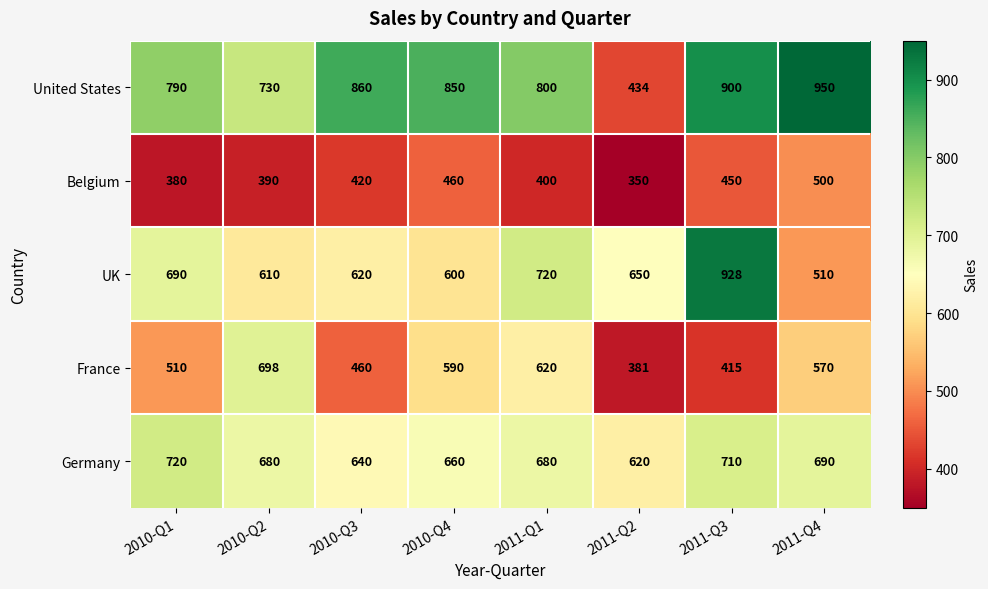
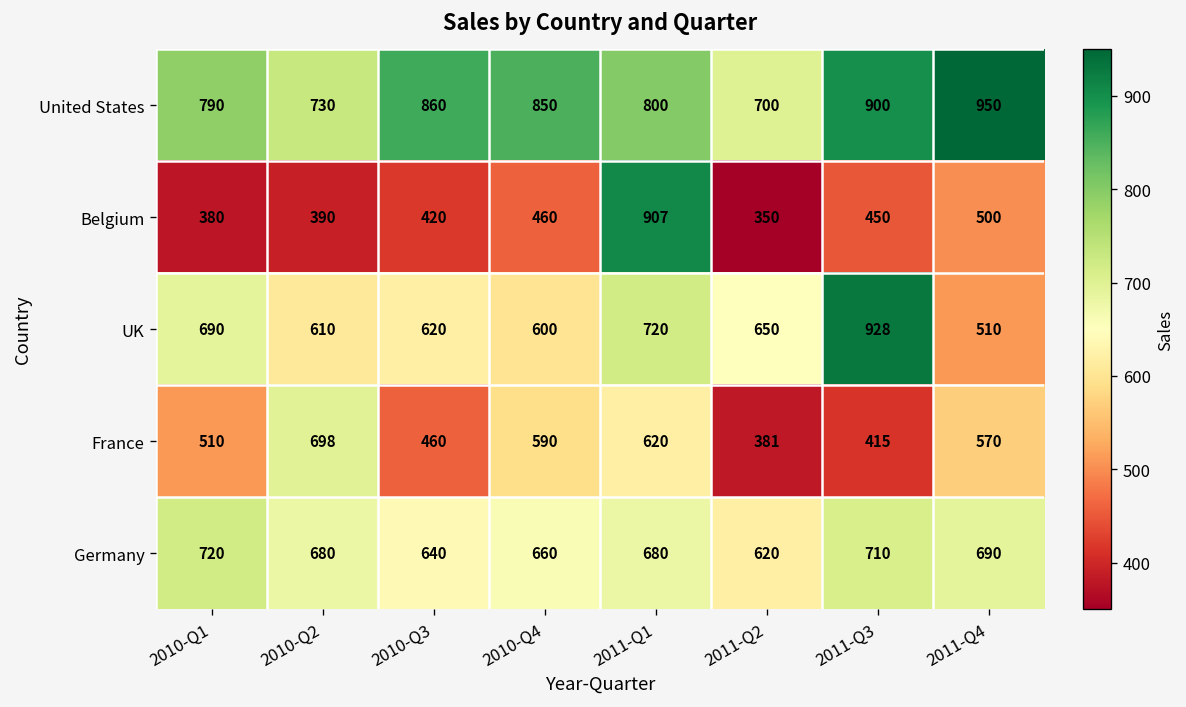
United States, 2011-Q2: 434 -> 700
Belgium, 2011-Q1: 400 -> 907
